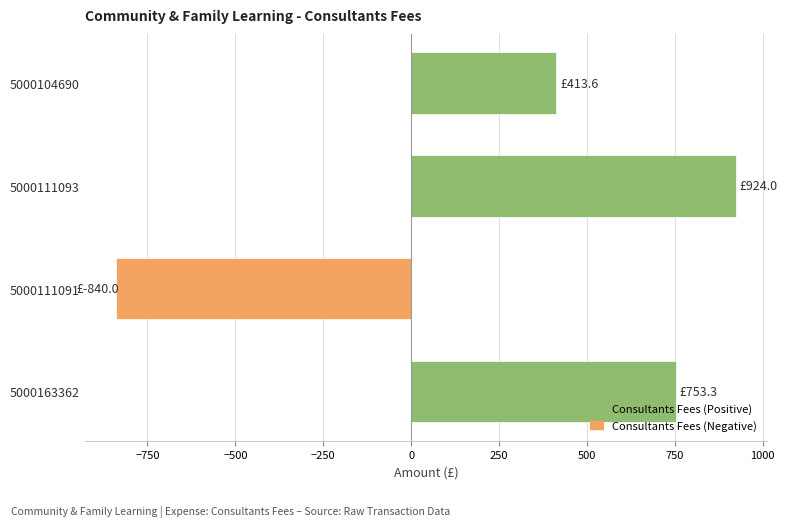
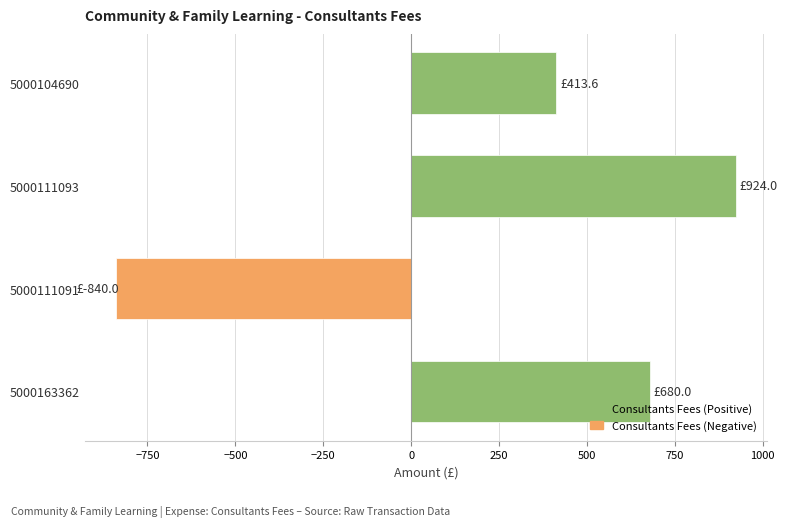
5000163362: £753.3 -> £680.0
